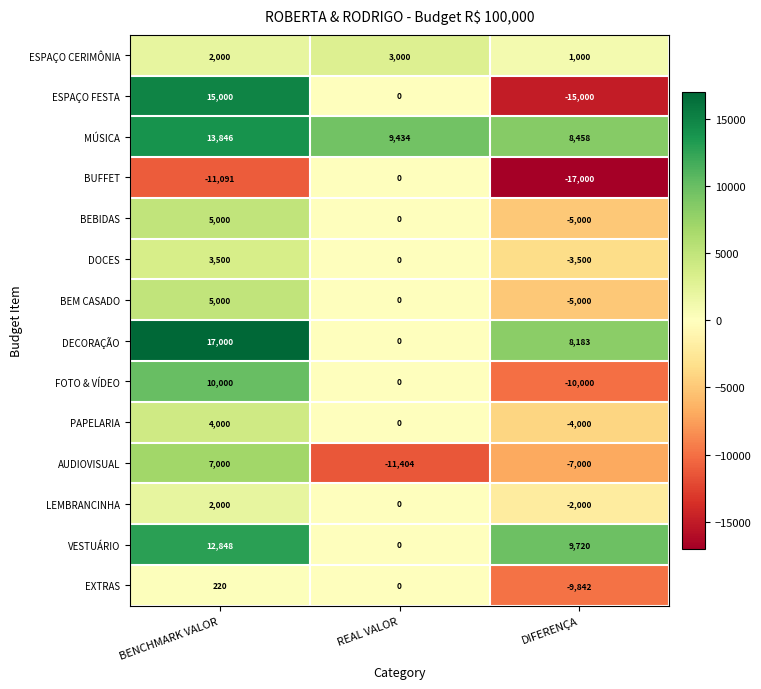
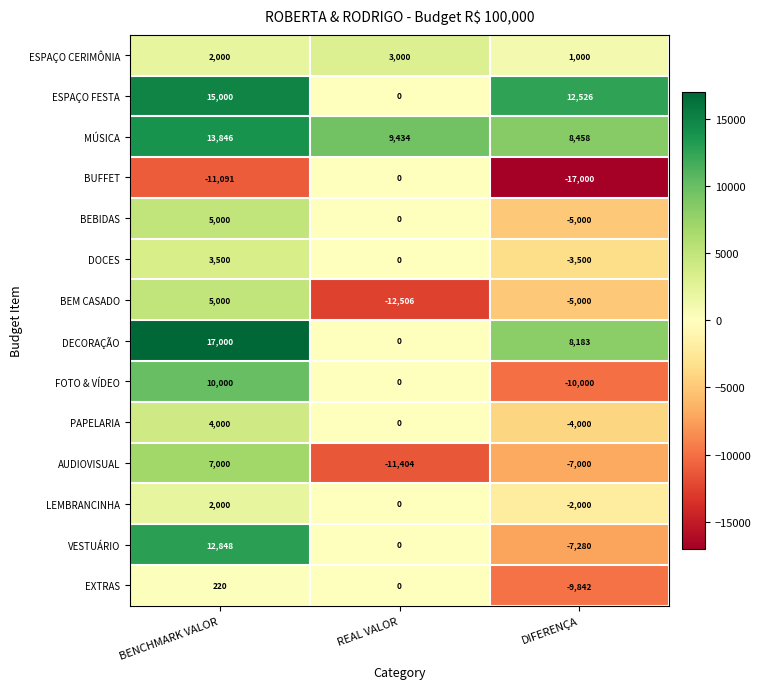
ESPAÇO FESTA, DIFERENÇA: -15,000 -> 12,526
BEM CASADO, REAL VALOR: 0 -> -12,506
VESTUÁRIO, DIFERENÇA: 9,720 -> -7,280
